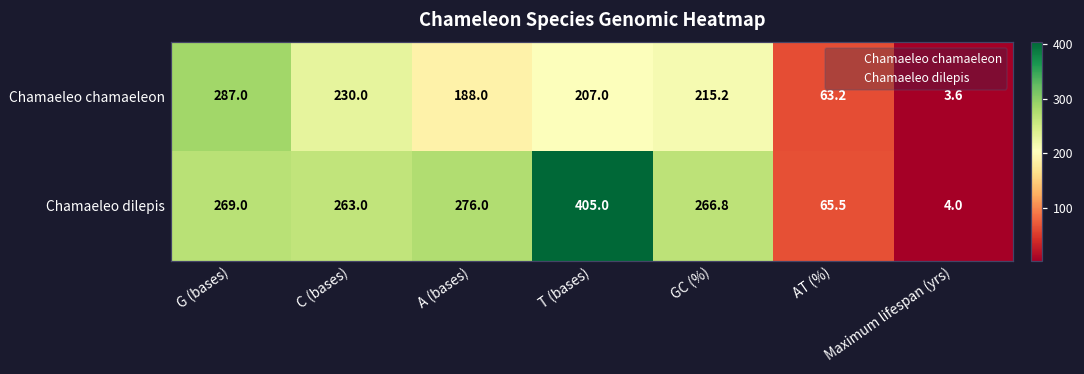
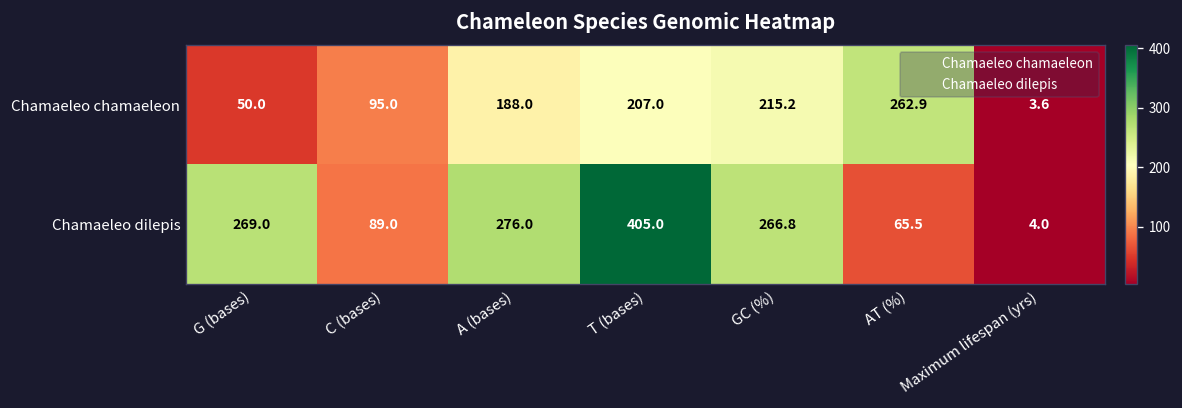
Chamaeleo chamaeleon, G (bases): 287.0 -> 50.0
Chamaeleo chamaeleon, C (bases): 230.0 -> 95.0
Chamaeleo chamaeleon, AT (%): 63.2 -> 262.9
Chamaeleo dilepis, C (bases): 263.0 -> 89.0
